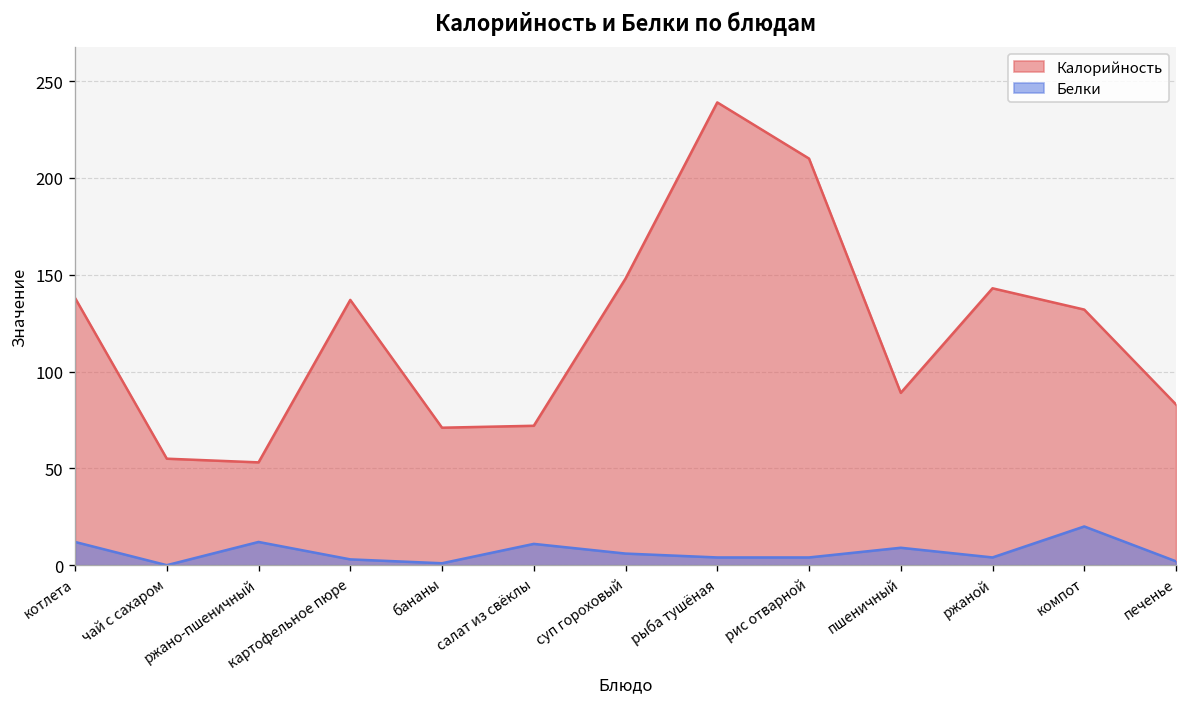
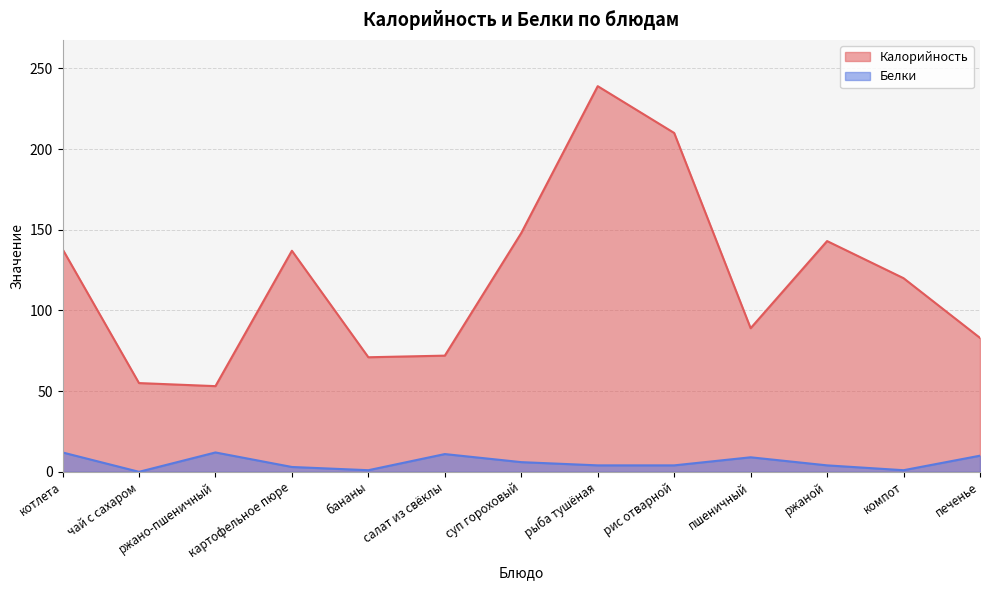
Калорийность, компот: 132 -> 120
Белки, компот: 20 -> 1
Белки, печенье: 2 -> 10
